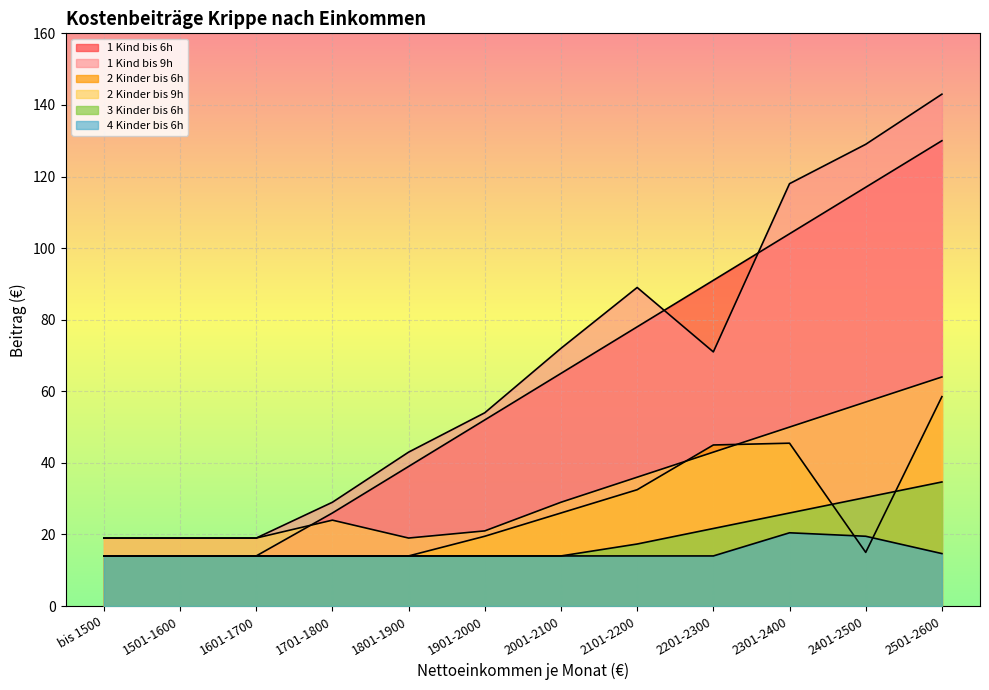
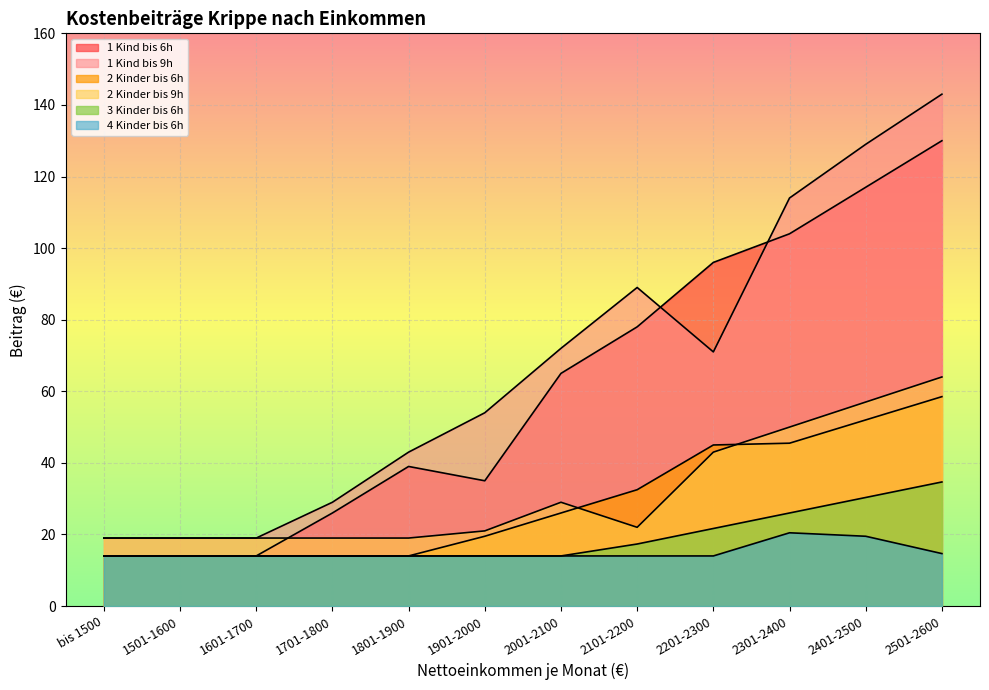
2 Kinder bis 9h, 1701-1800: 24 -> 19
1 Kind bis 6h, 1901-2000: 52 -> 35
2 Kinder bis 9h, 2101-2200: 36 -> 22
1 Kind bis 6h, 2201-2300: 91 -> 96
1 Kind bis 9h, 2301-2400: 118 -> 114
2 Kinder bis 6h, 2401-2500: 15 -> 52
